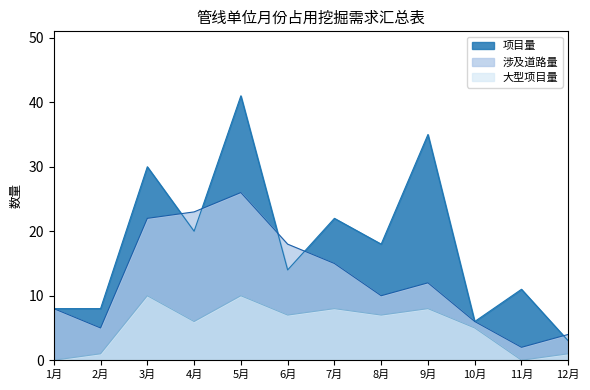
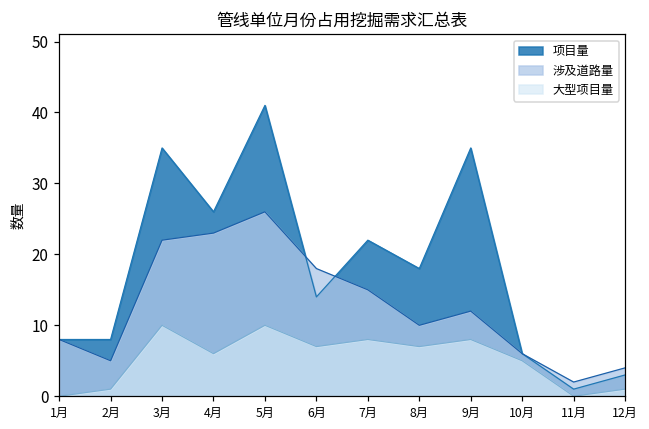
项目量, 3月: 30 -> 35
项目量, 4月: 20 -> 26
项目量, 11月: 11 -> 1
